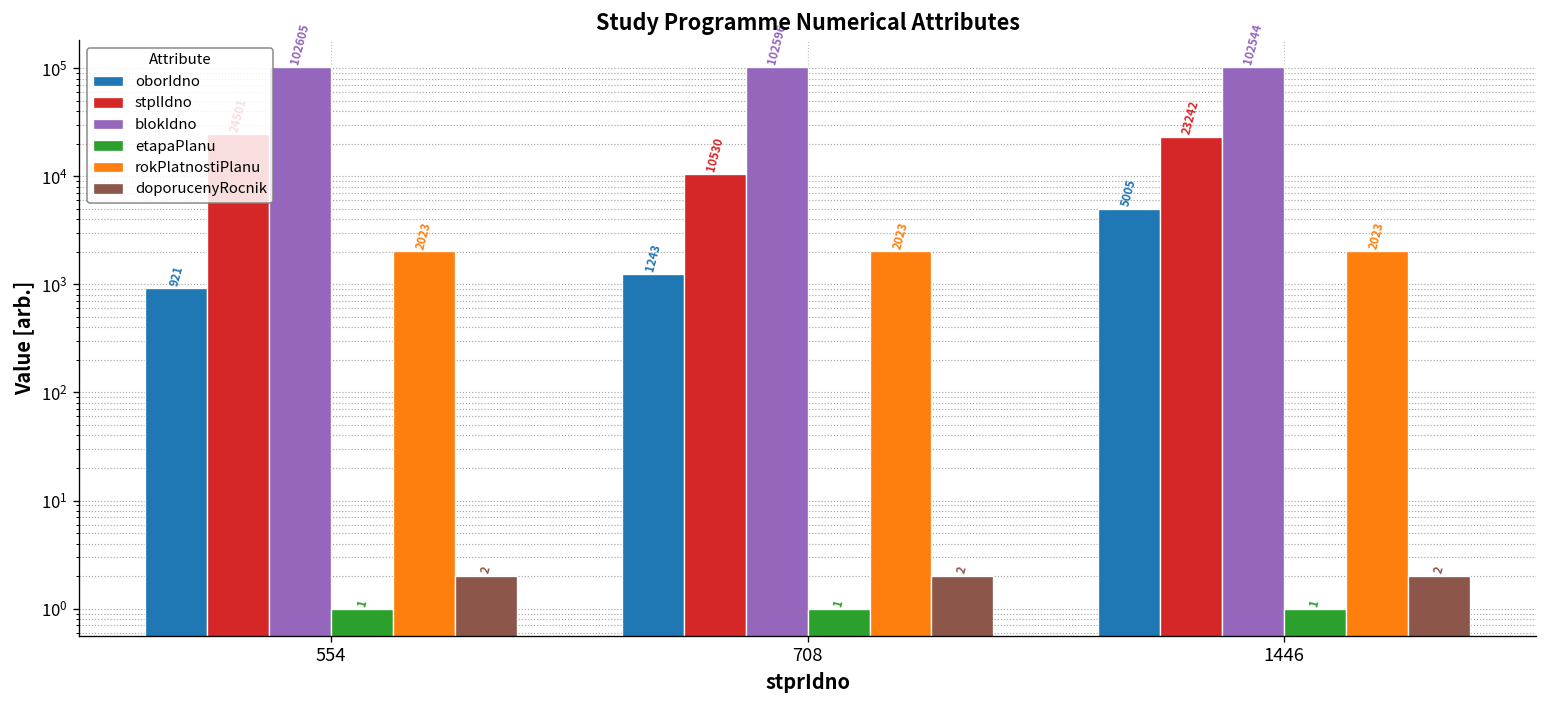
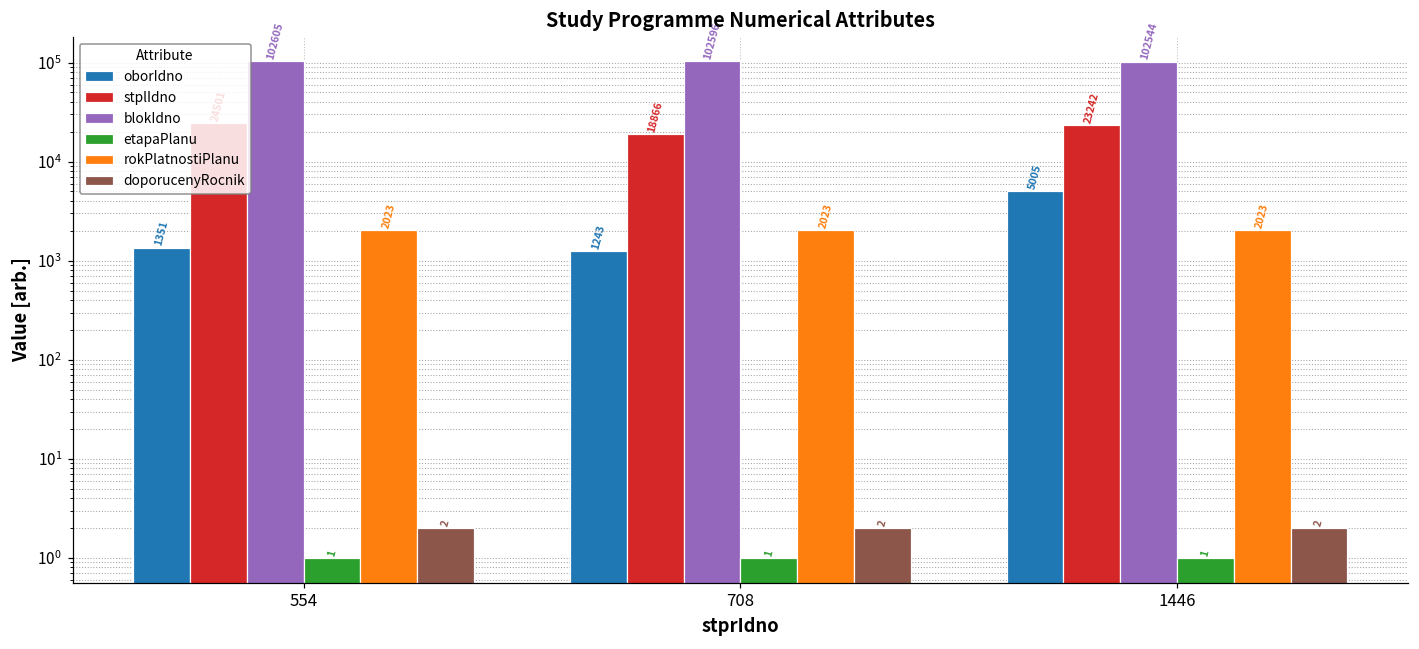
oborIdno, 554: 921 -> 1351
stplIdno, 708: 10530 -> 18866
